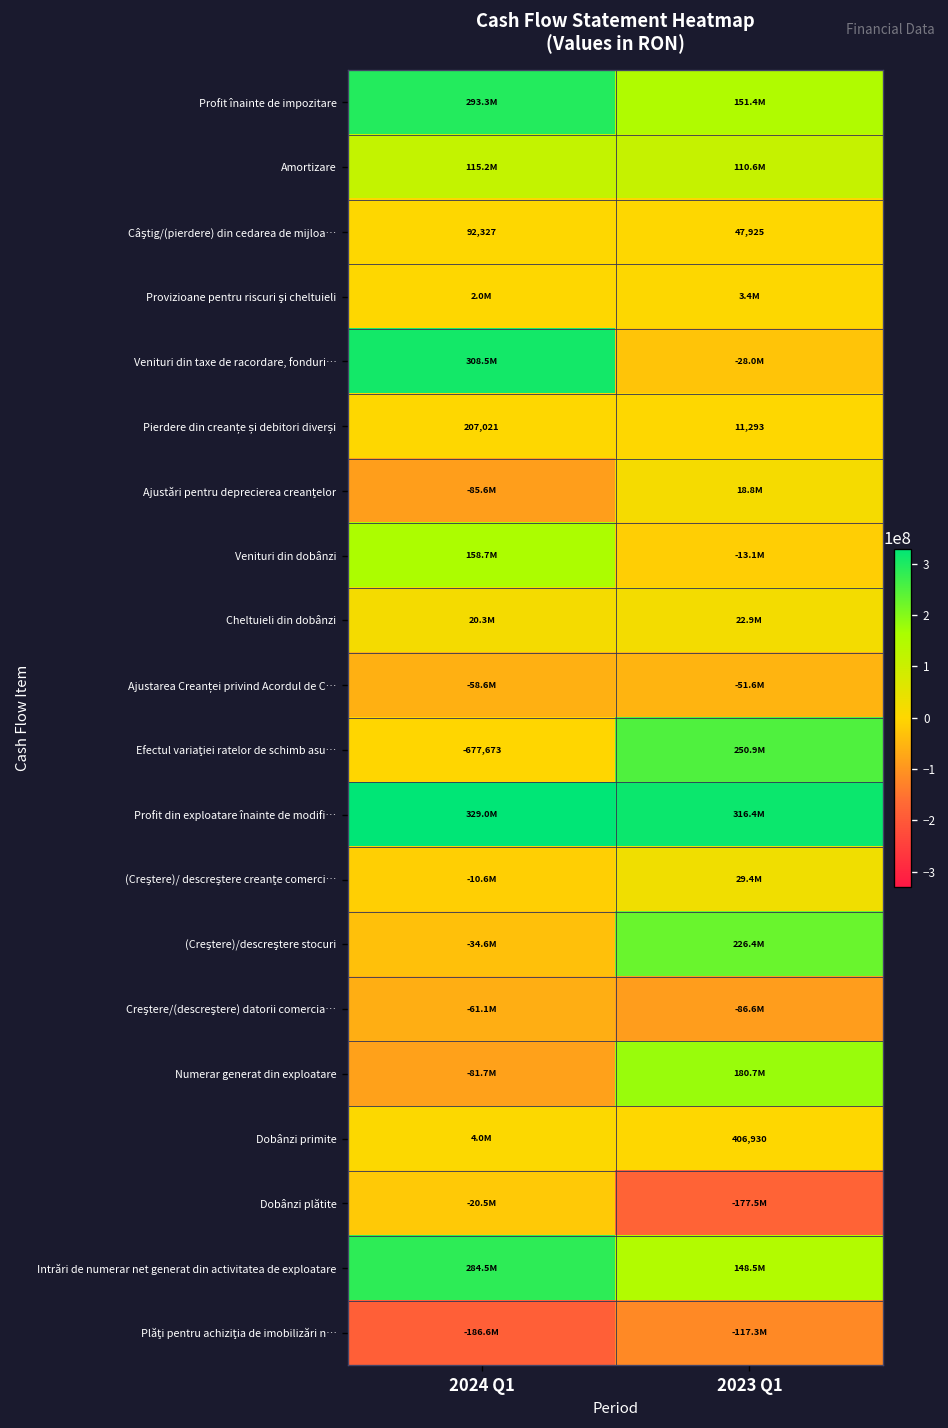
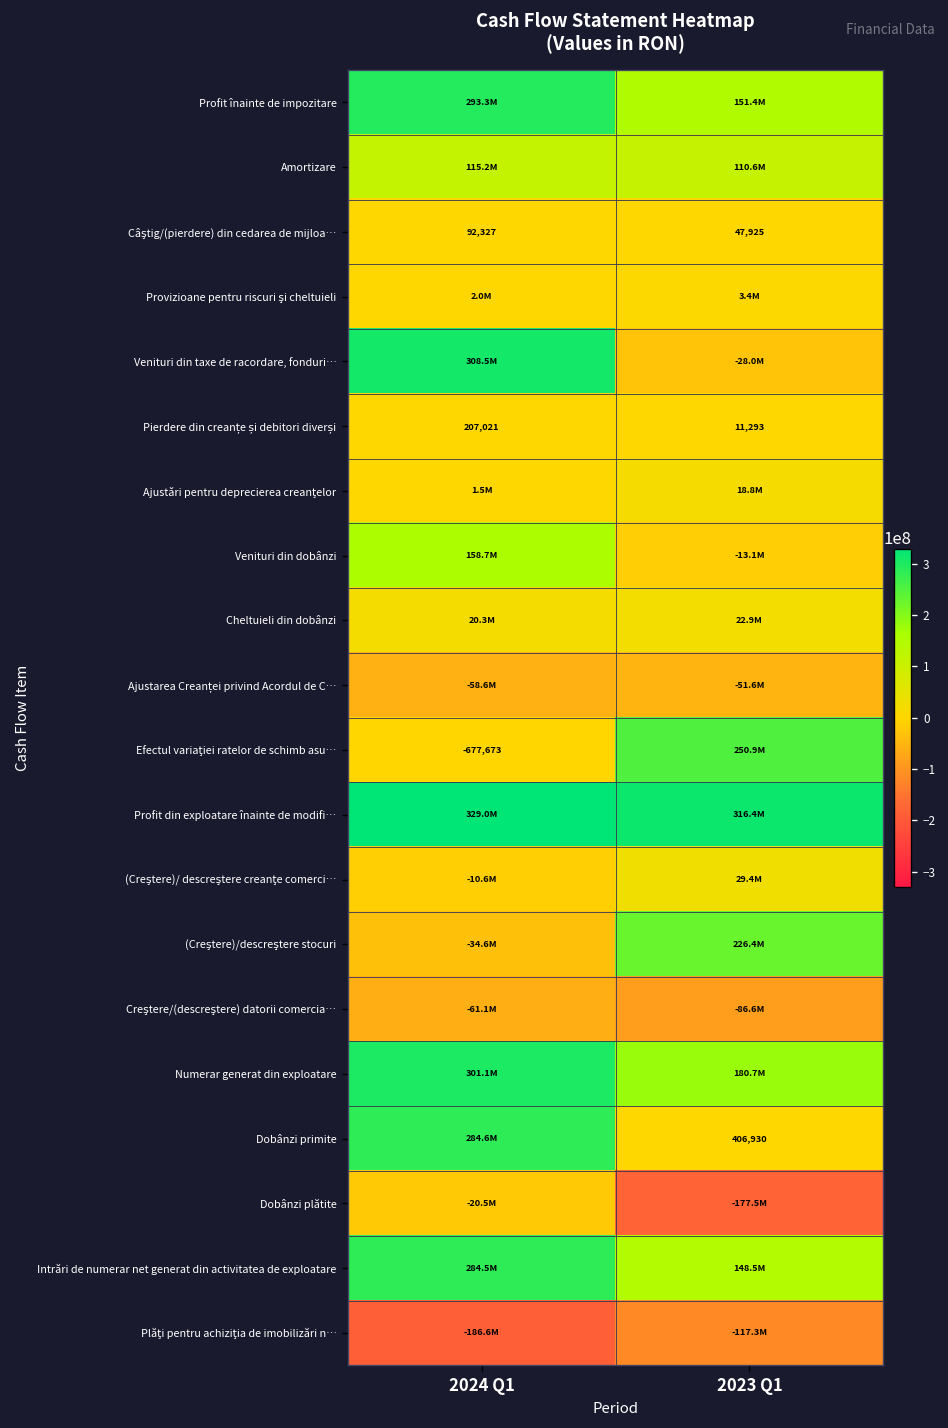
Ajustări pentru deprecierea creanţelor, 2024 Q1: -85.6M -> 1.5M
Numerar generat din exploatare, 2024 Q1: -81.7M -> 301.1M
Dobânzi primite, 2024 Q1: 4.0M -> 284.6M
